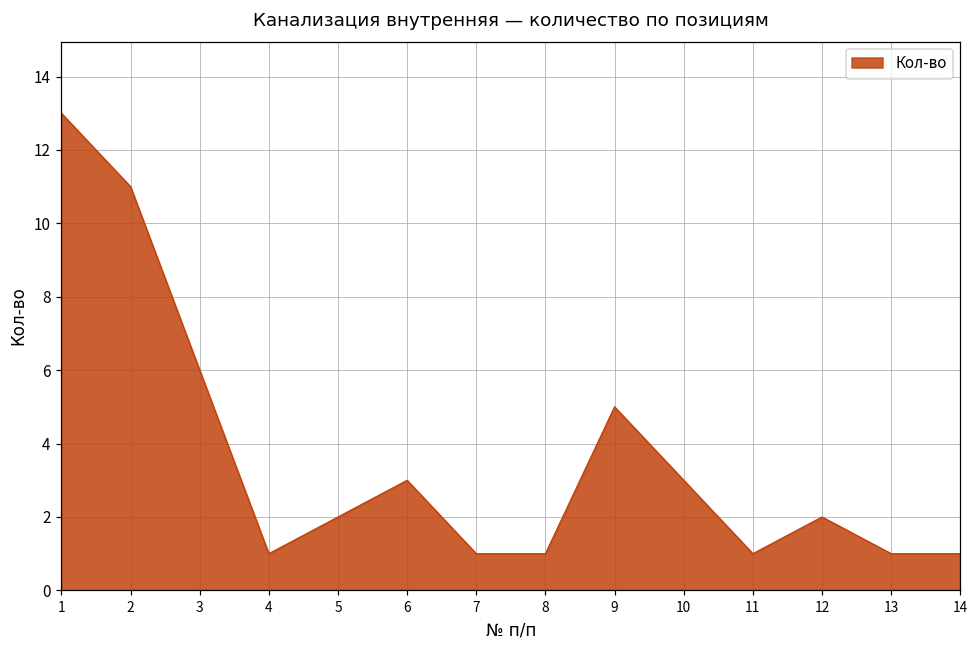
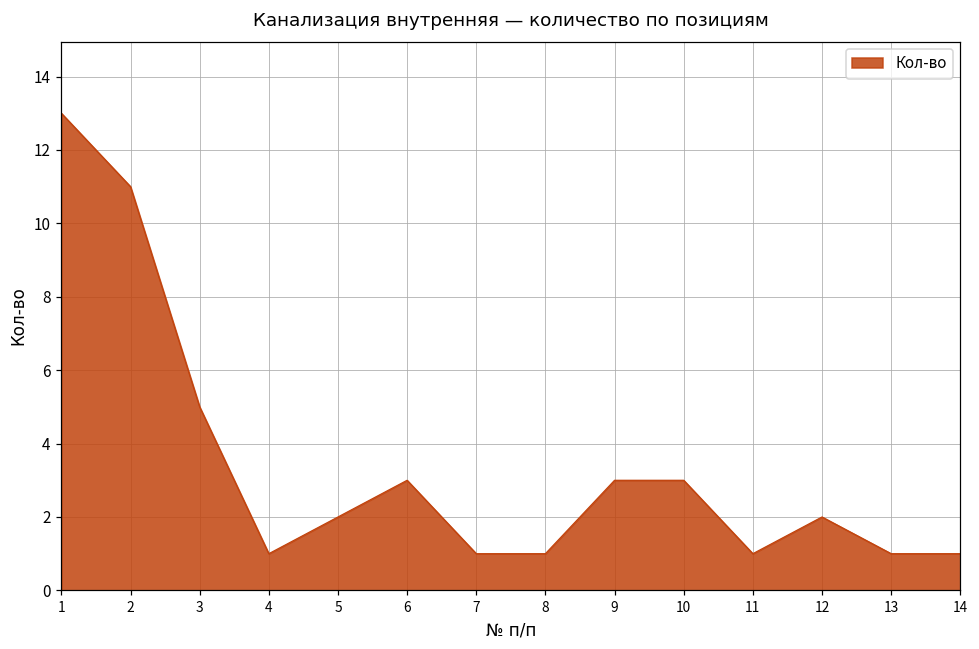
3: 6 -> 5
9: 5 -> 3
